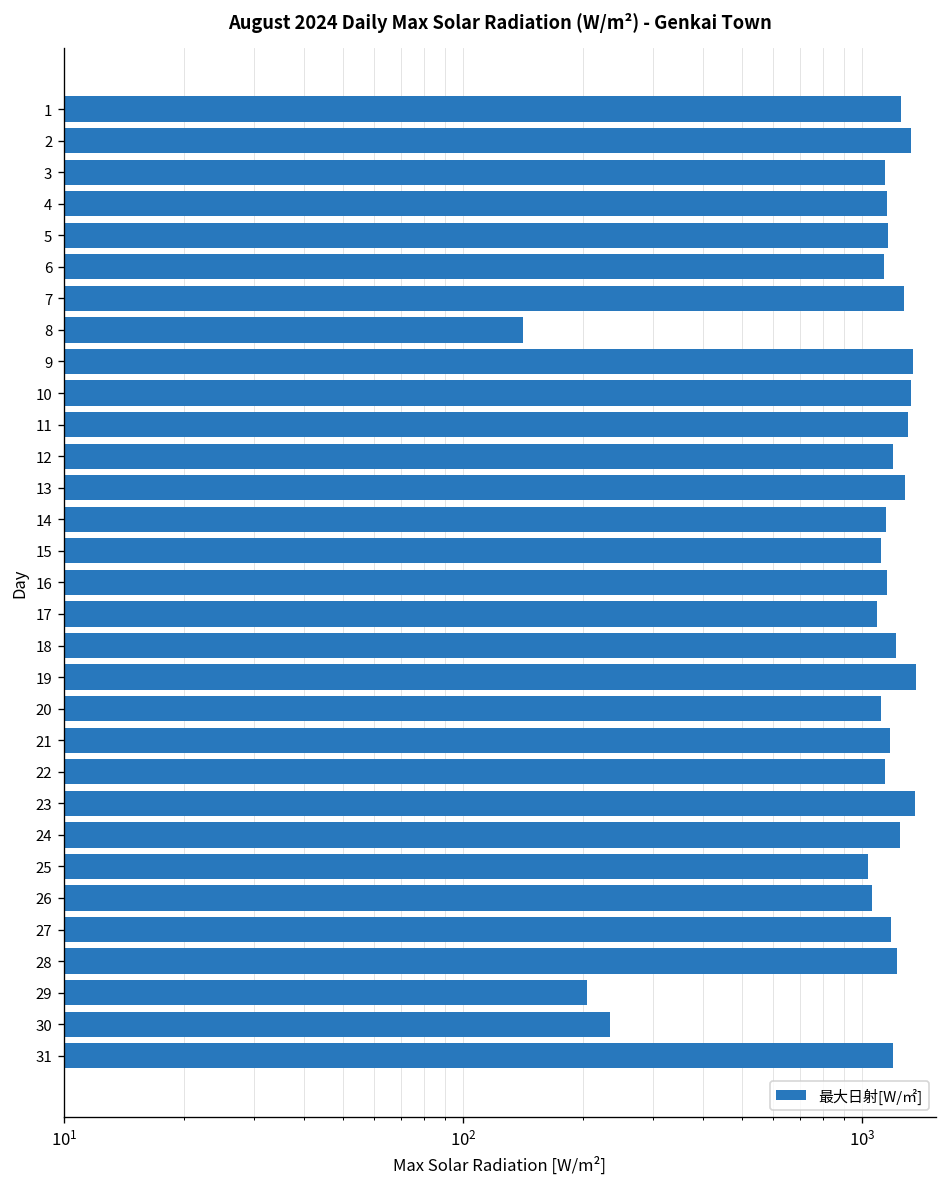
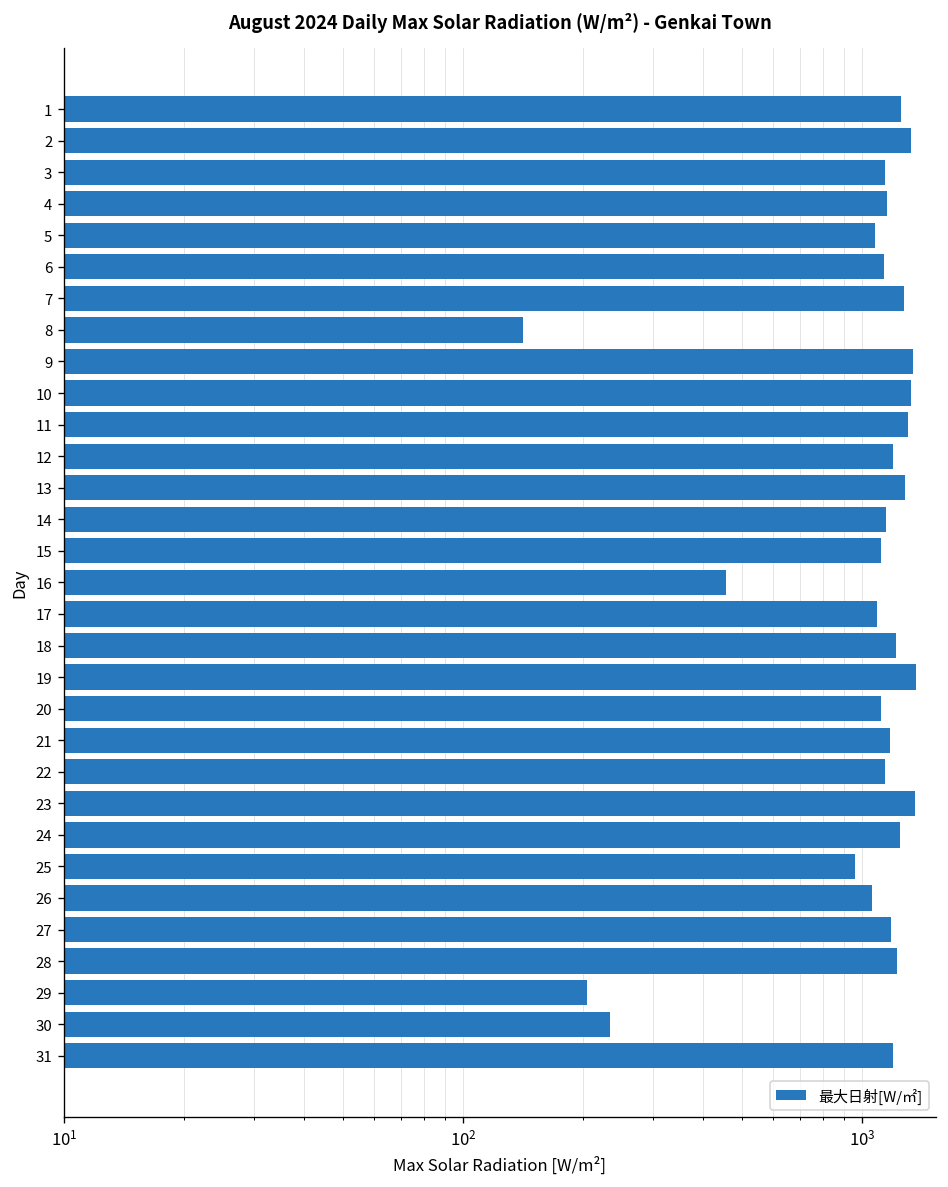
5: 1160 -> 1080
16: 1150 -> 460
25: 1030 -> 960
